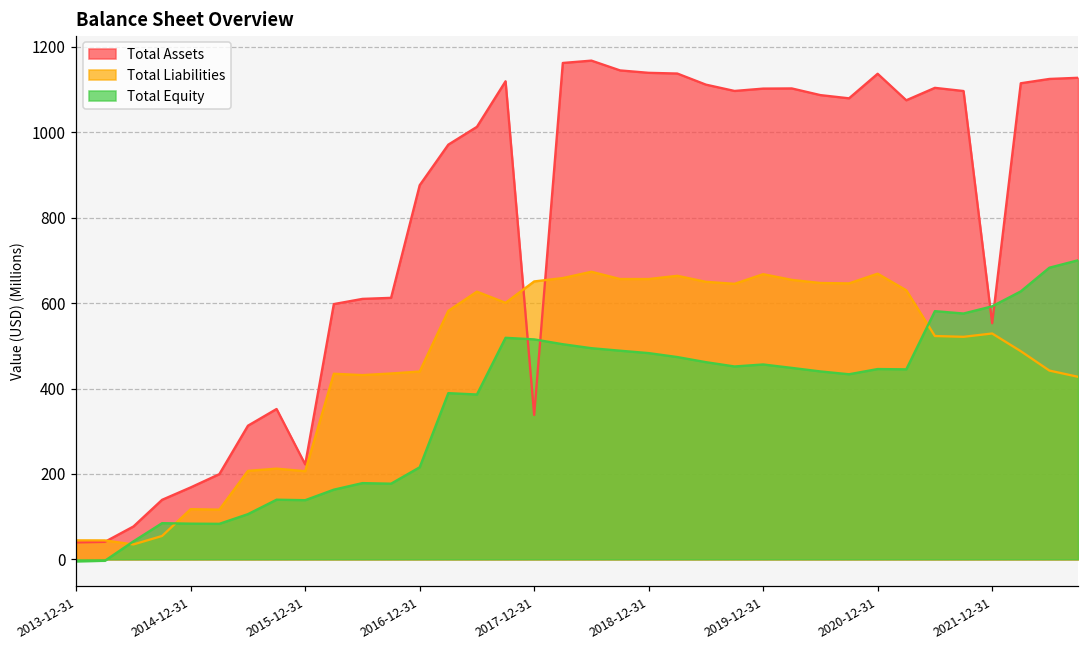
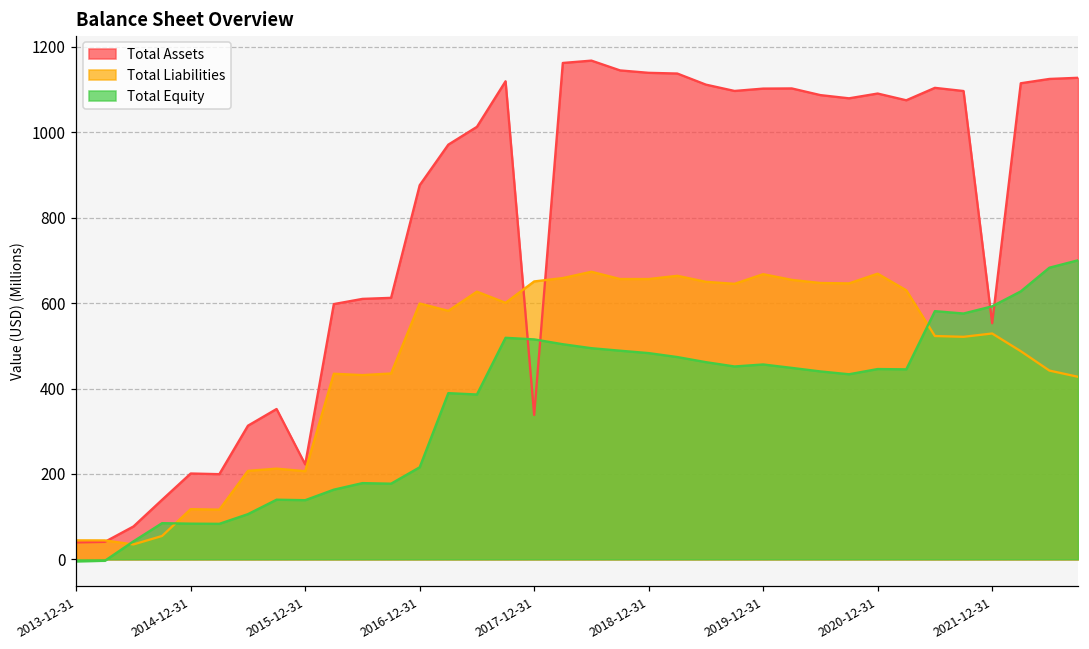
Total Assets, 2014-12-31: 170 -> 200
Total Liabilities, 2016-12-31: 440 -> 600
Total Assets, 2020-12-31: 1140 -> 1090
